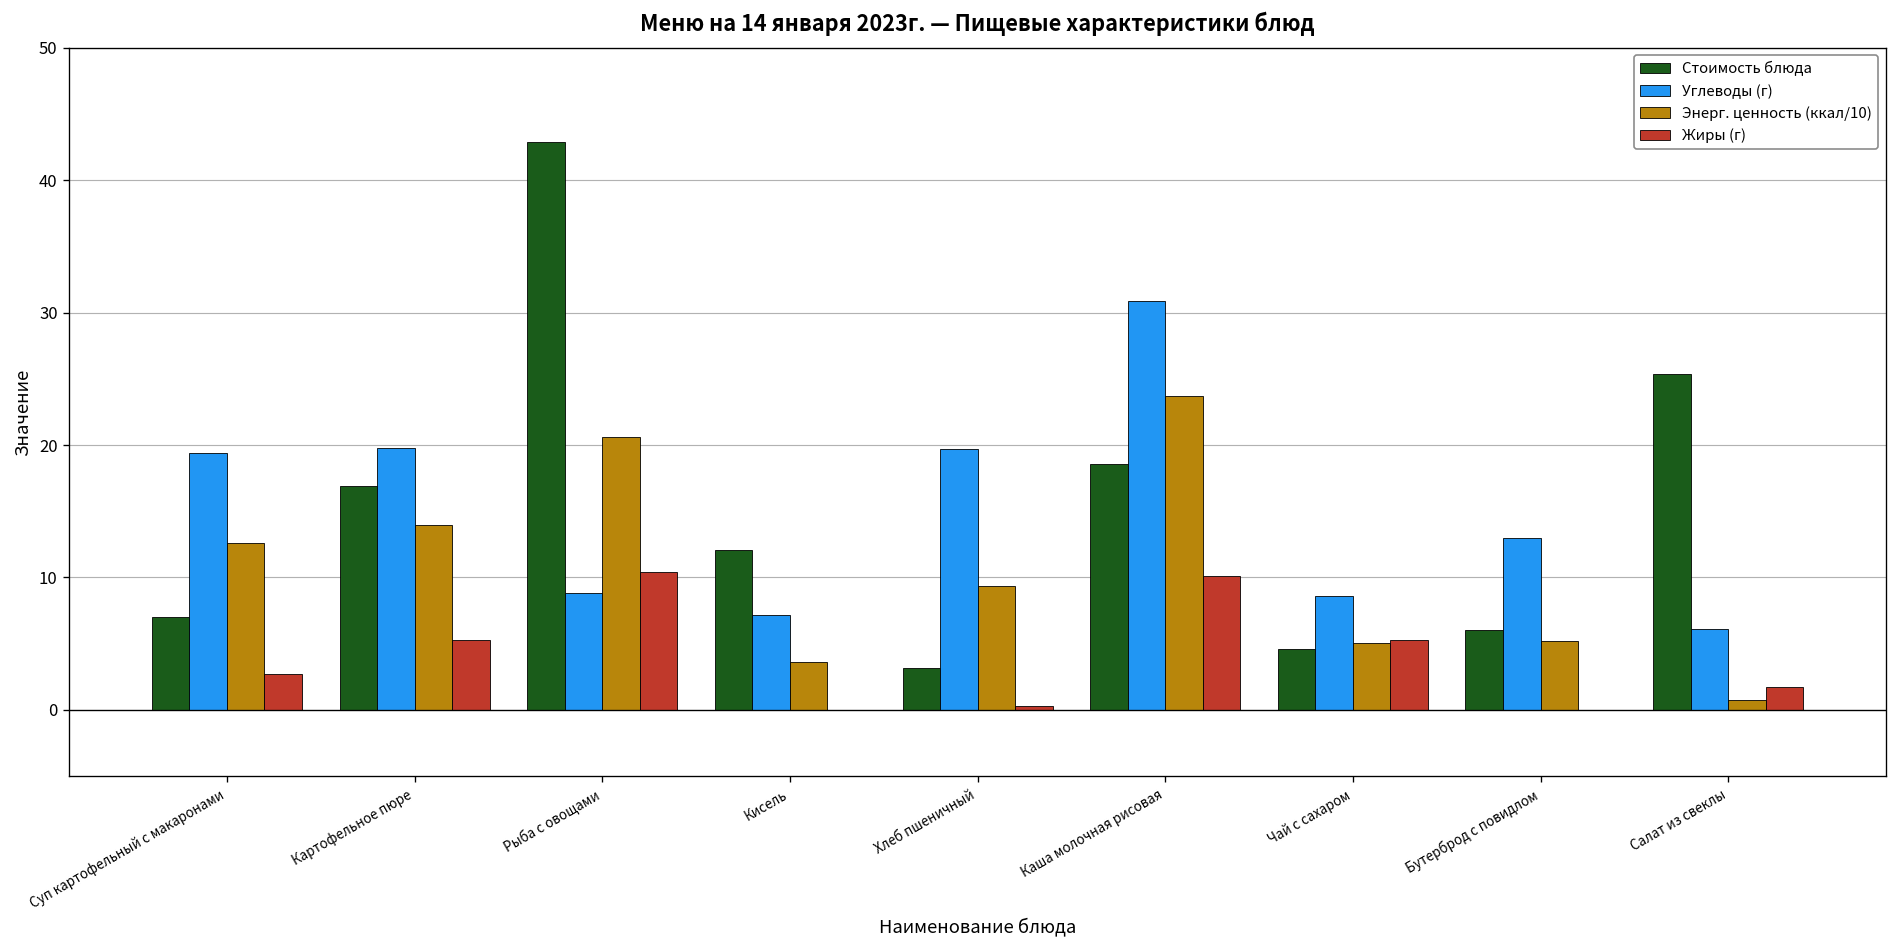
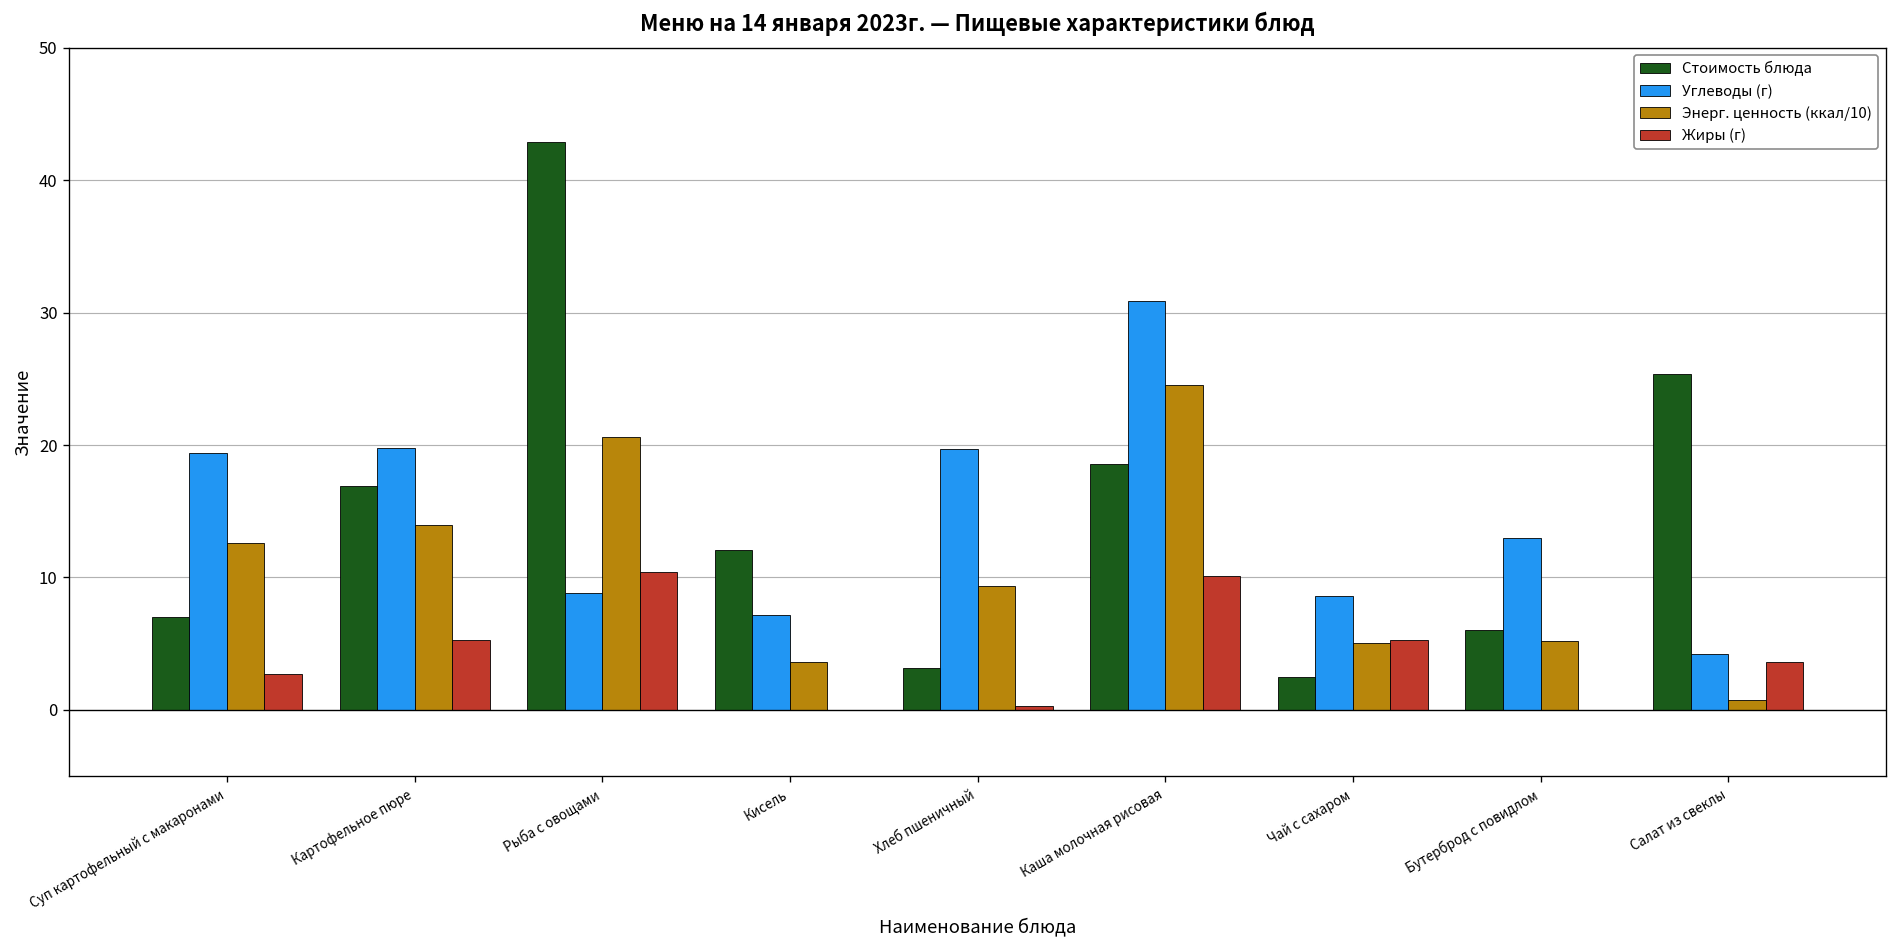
Энерг. ценность (ккал/10), Каша молочная рисовая: 23.7 -> 24.6
Стоимость блюда, Чай с сахаром: 4.6 -> 2.5
Углеводы (г), Салат из свеклы: 6.1 -> 4.2
Жиры (г), Салат из свеклы: 1.7 -> 3.6
